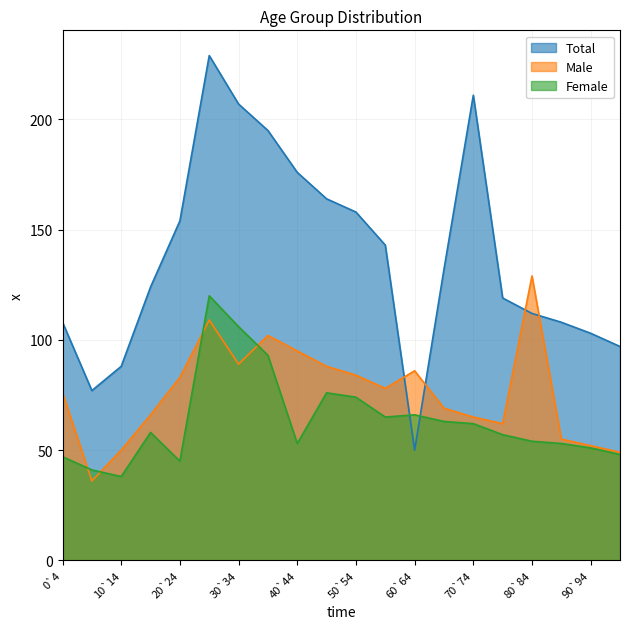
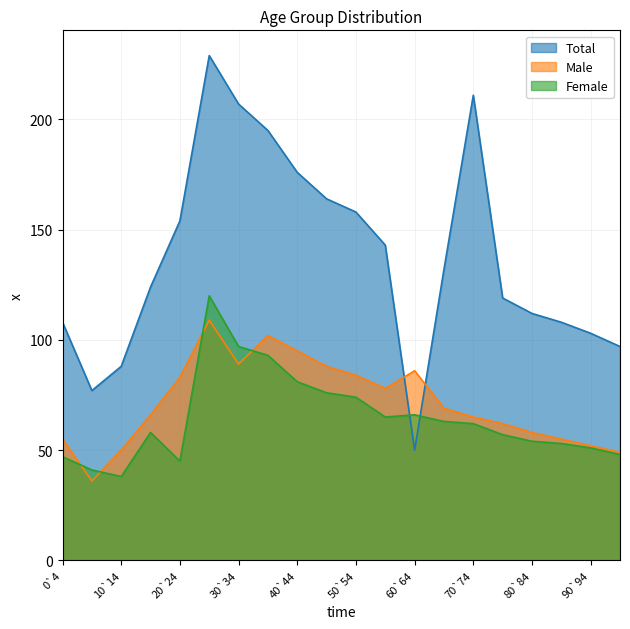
Male, 0`4: 76 -> 55
Female, 30`34: 106 -> 97
Female, 40`44: 53 -> 81
Male, 80`84: 129 -> 58
